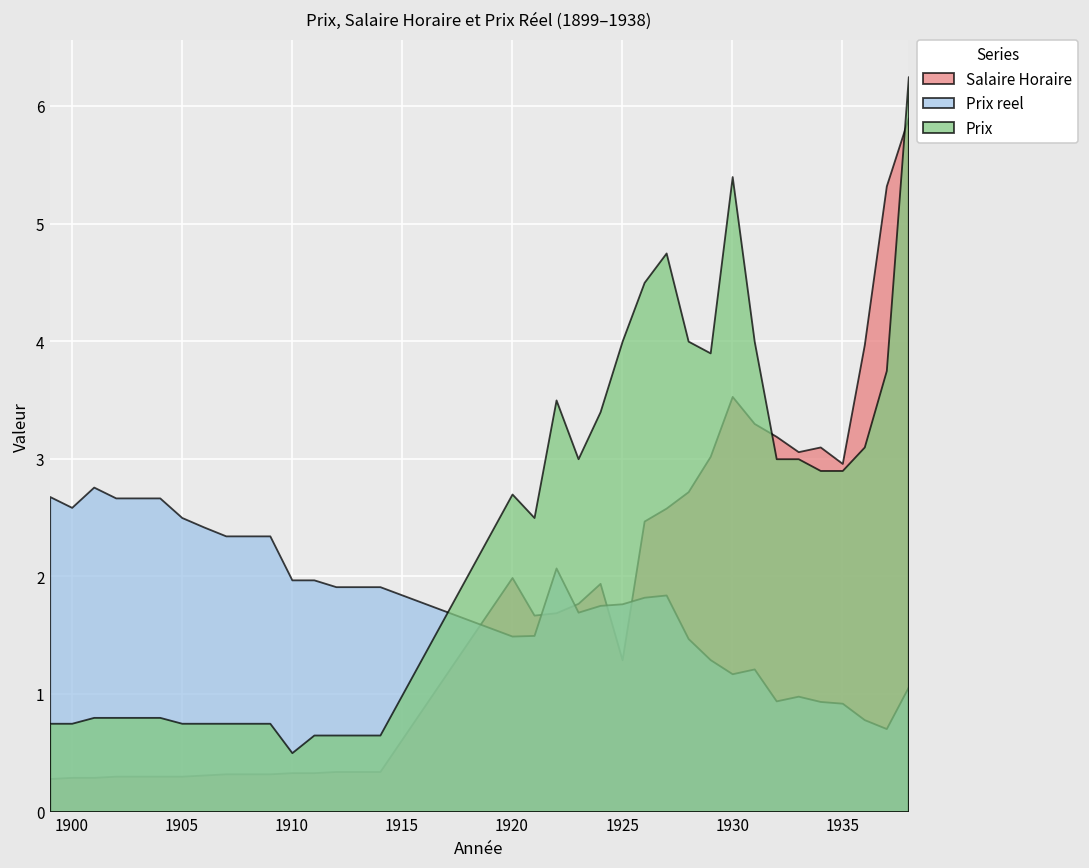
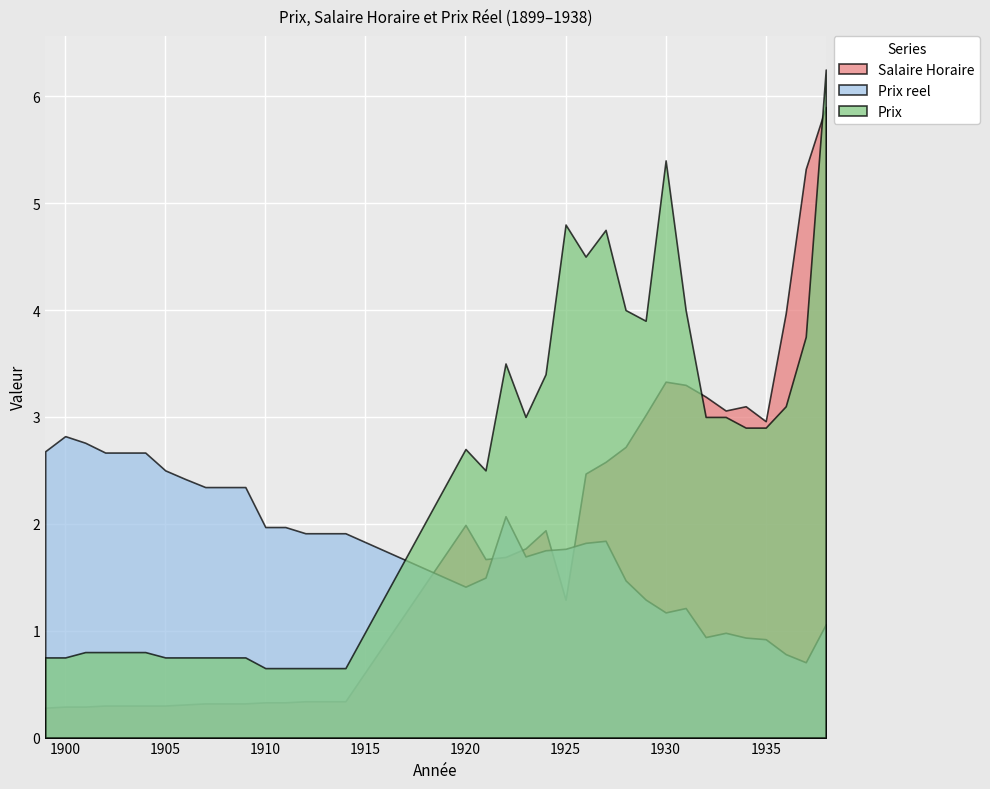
Prix reel, 1900: 2.59 -> 2.82
Prix, 1910: 0.50 -> 0.65
Prix reel, 1920: 1.49 -> 1.41
Prix, 1925: 4.0 -> 4.8
Salaire Horaire, 1930: 3.53 -> 3.33
